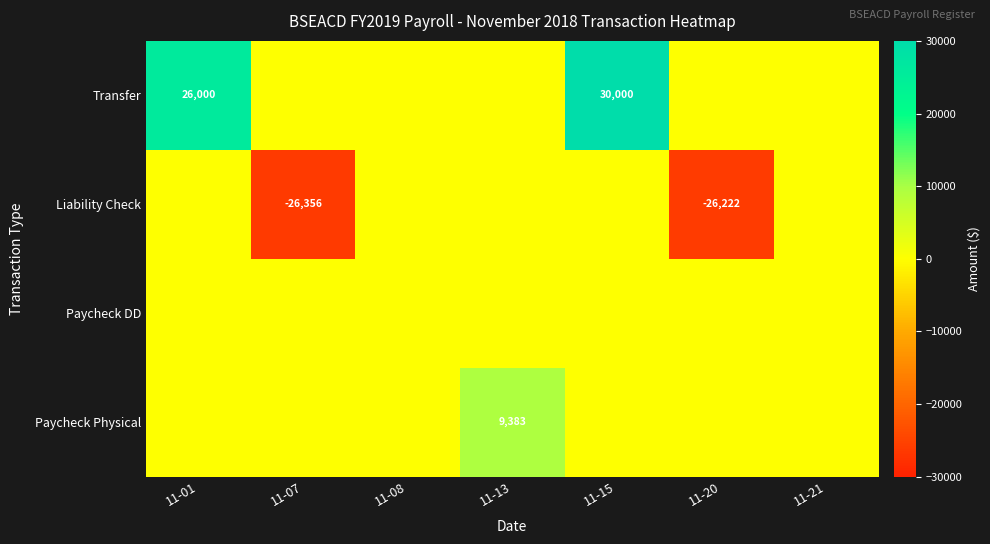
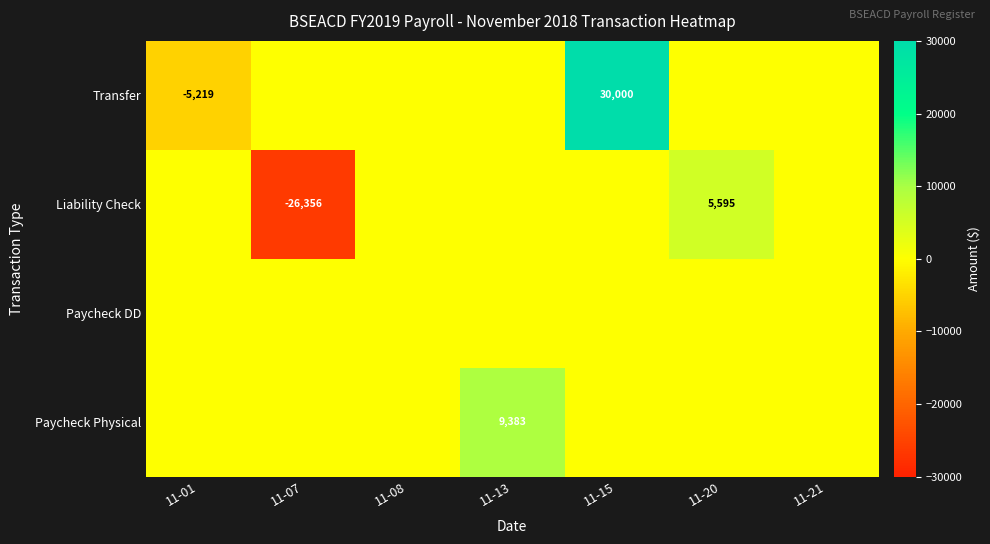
Transfer, 11-01: 26,000 -> -5,219
Liability Check, 11-20: -26,222 -> 5,595
